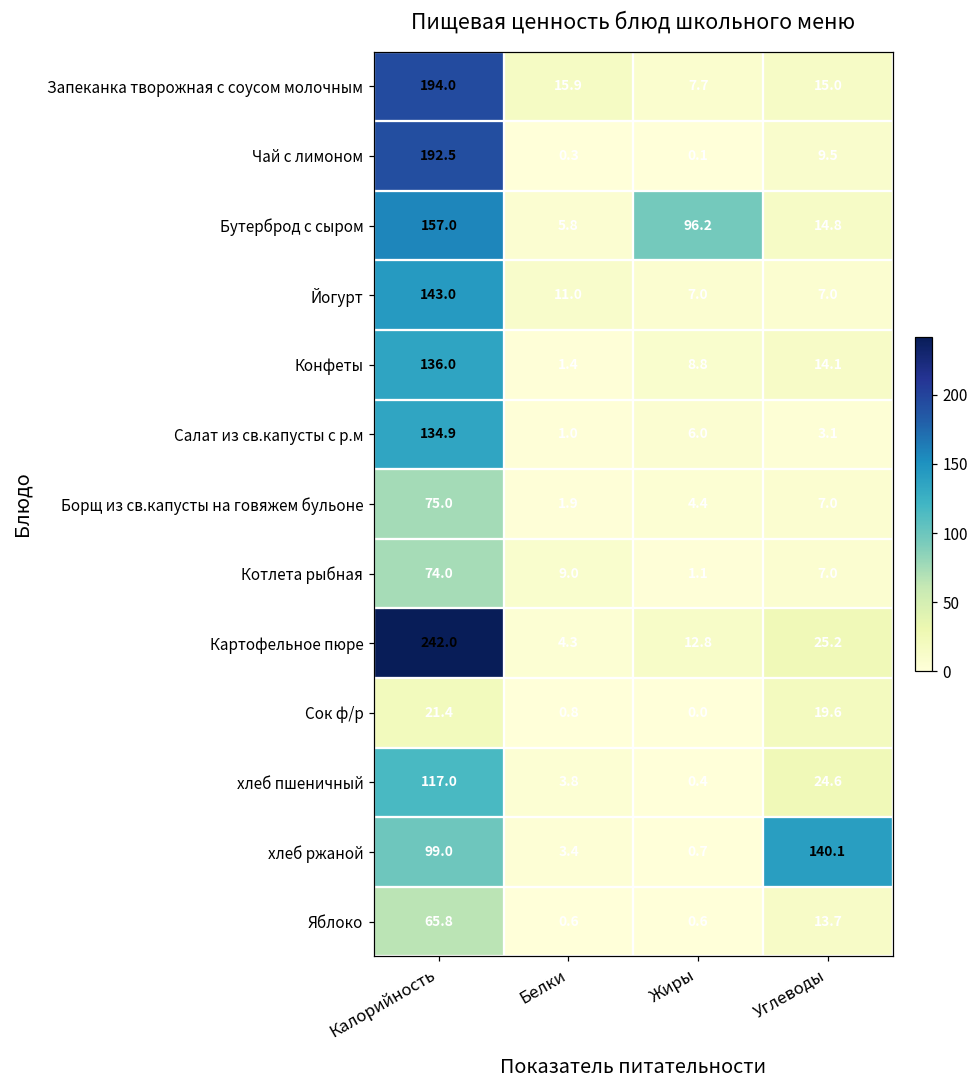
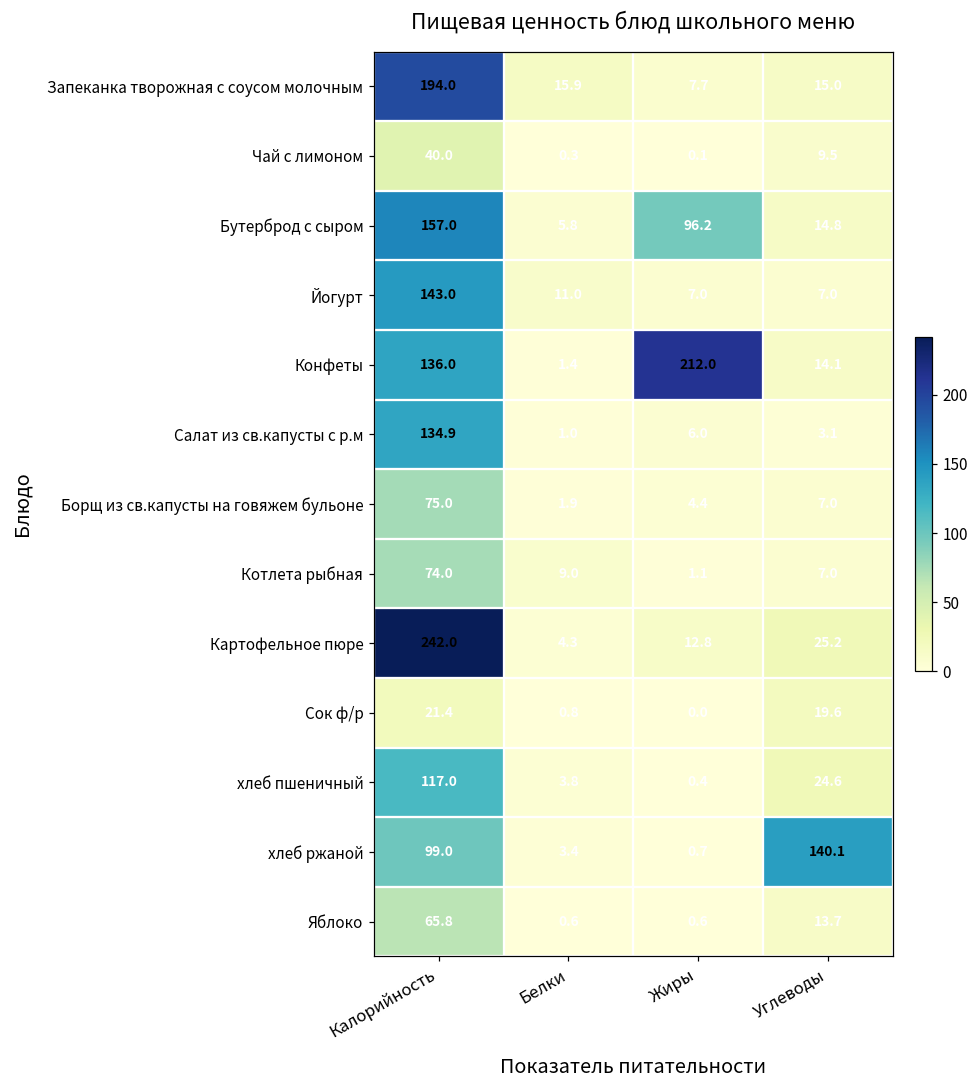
Чай с лимоном, Калорийность: 192.5 -> 40.0
Конфеты, Жиры: 8.8 -> 212.0
